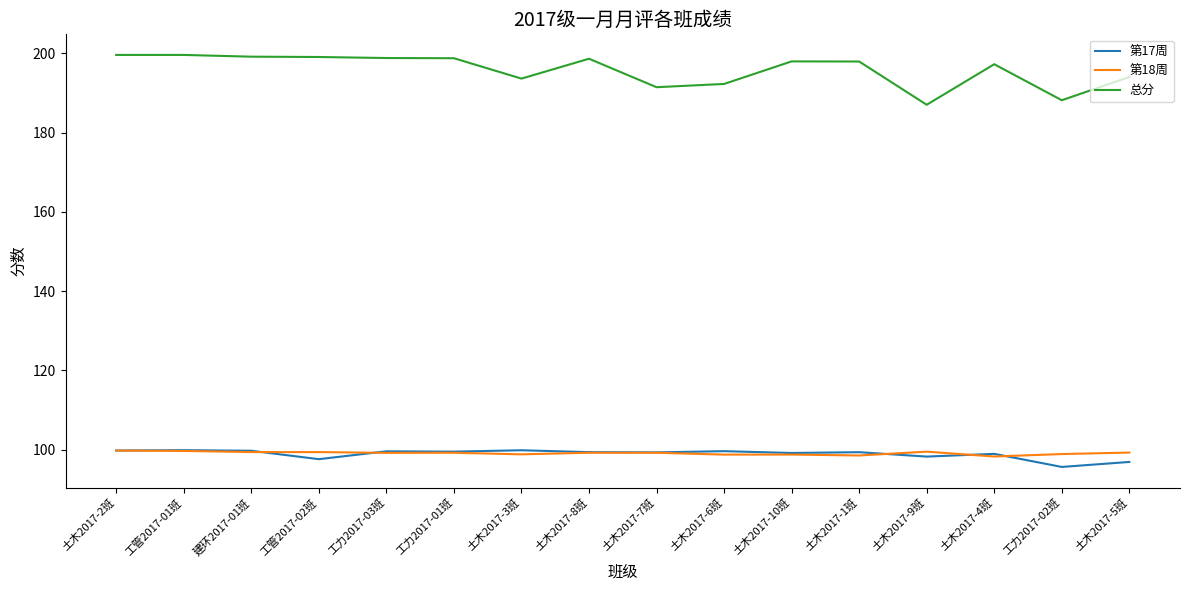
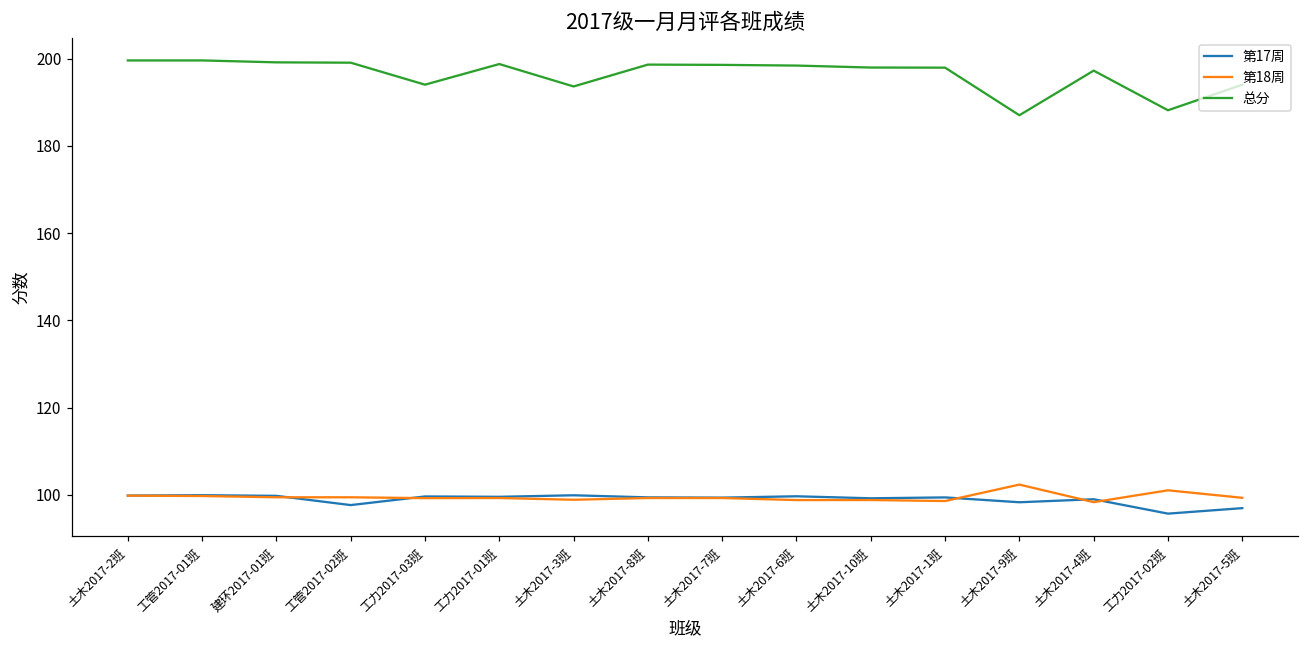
总分, 工力2017-03班: 199 -> 194
总分, 土木2017-7班: 191 -> 199
总分, 土木2017-6班: 192 -> 198
第18周, 土木2017-9班: 100 -> 102
第18周, 工力2017-02班: 99 -> 101
